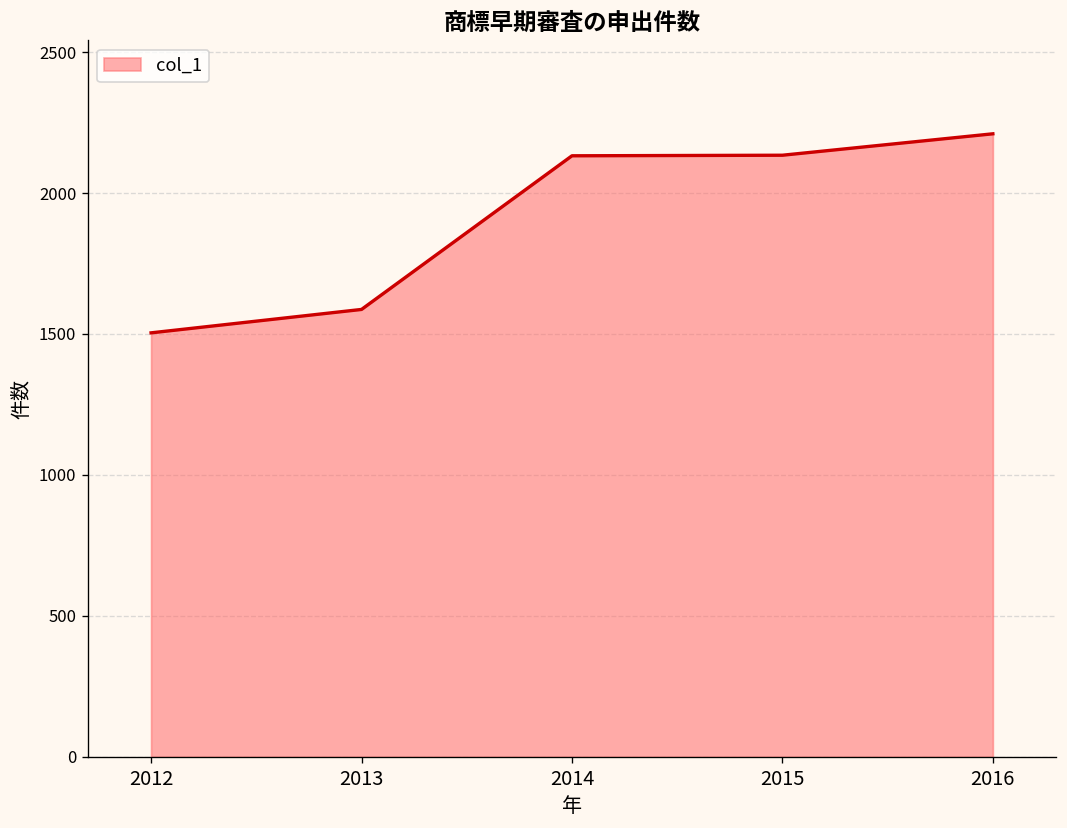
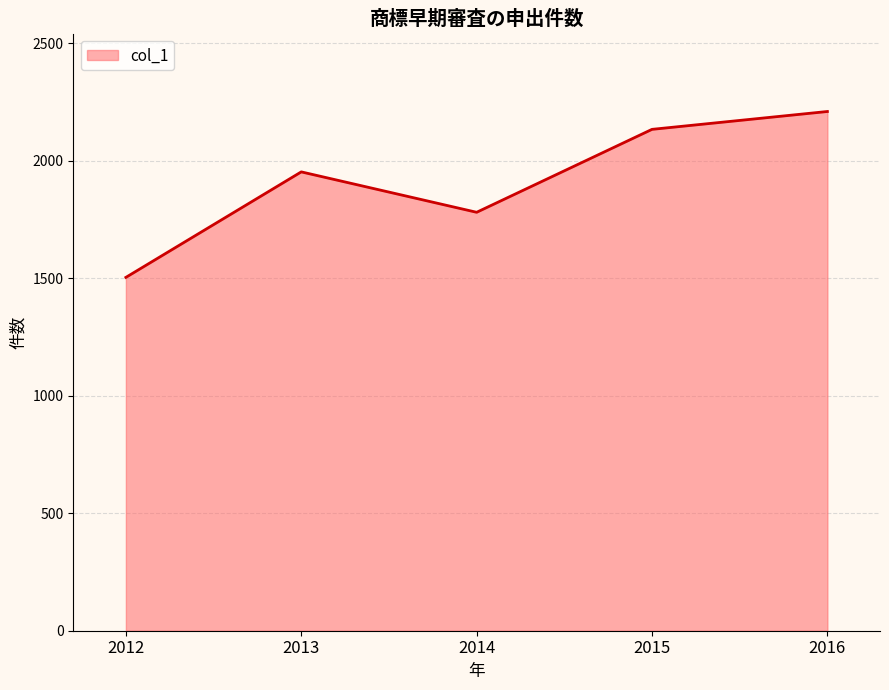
2013: 1590 -> 1950
2014: 2130 -> 1780
